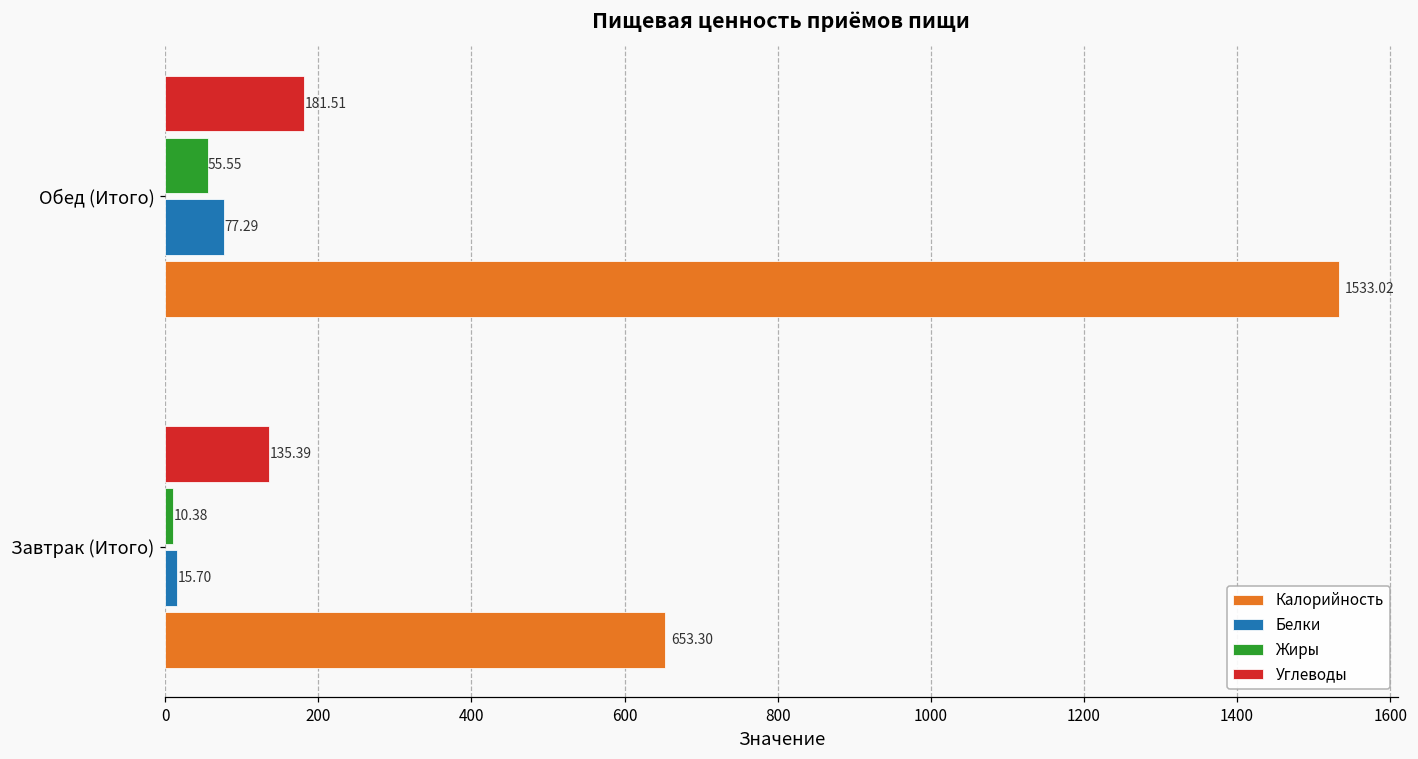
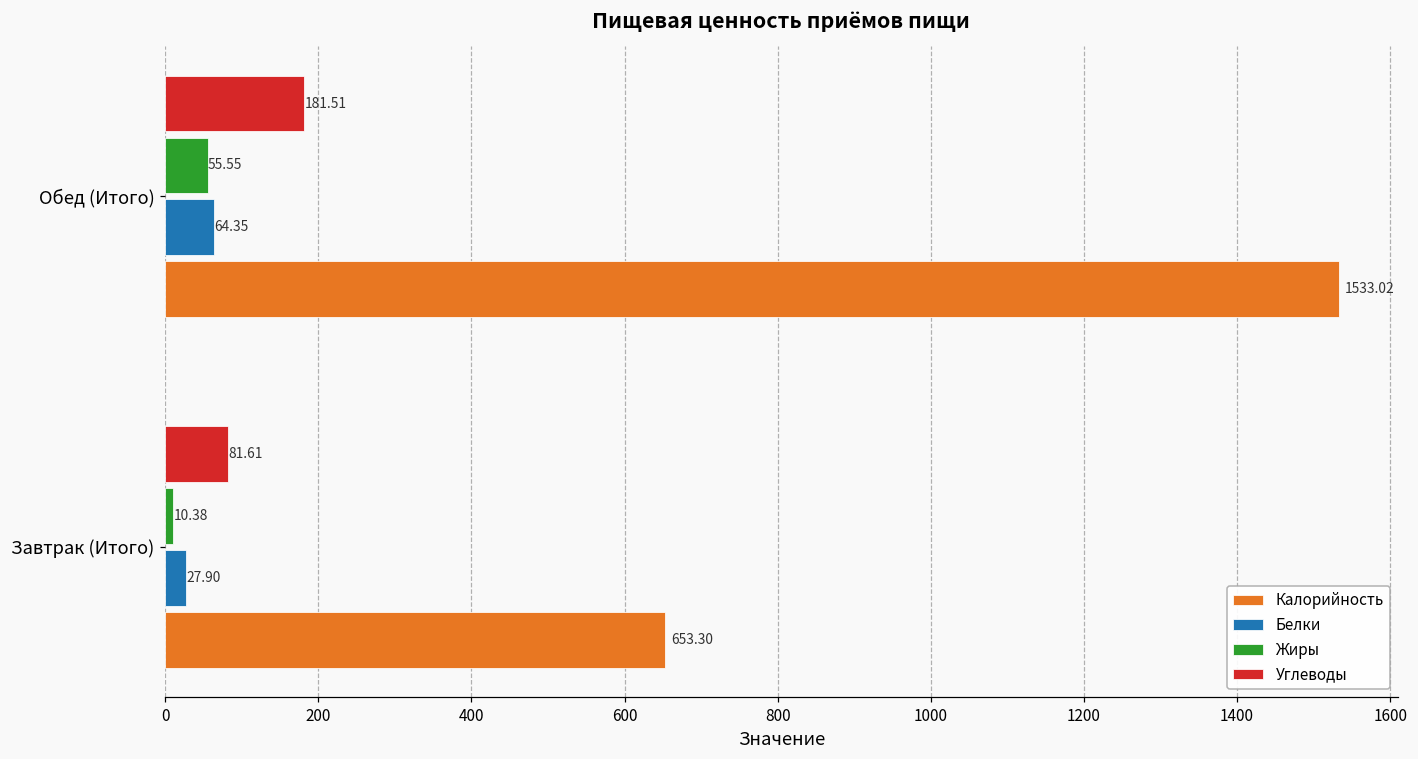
Белки, Обед (Итого): 77.29 -> 64.35
Углеводы, Завтрак (Итого): 135.39 -> 81.61
Белки, Завтрак (Итого): 15.70 -> 27.90
